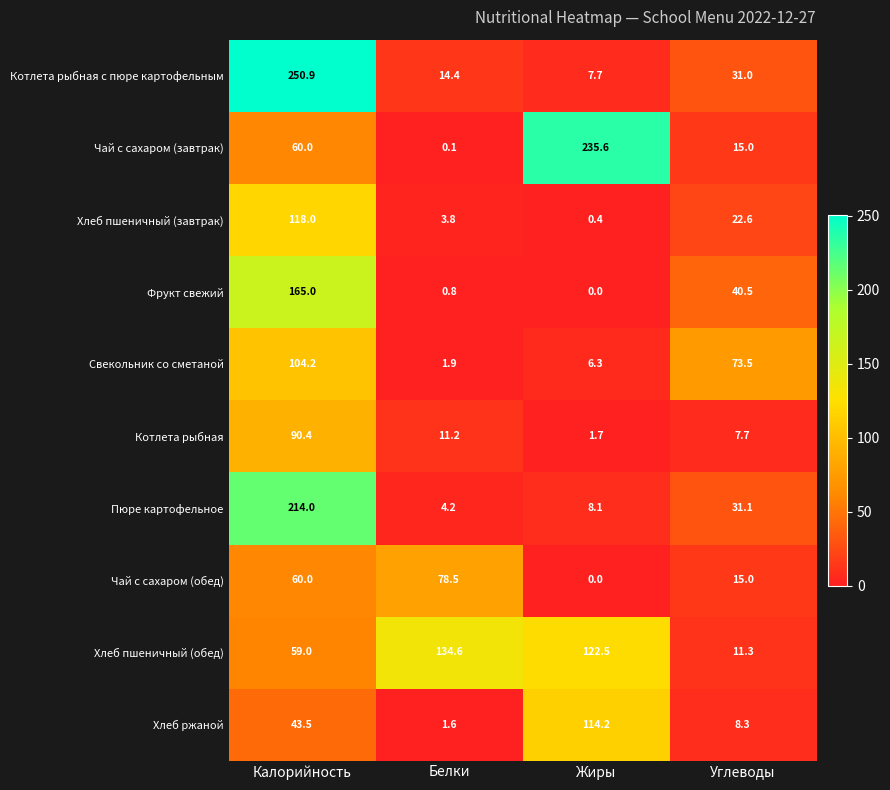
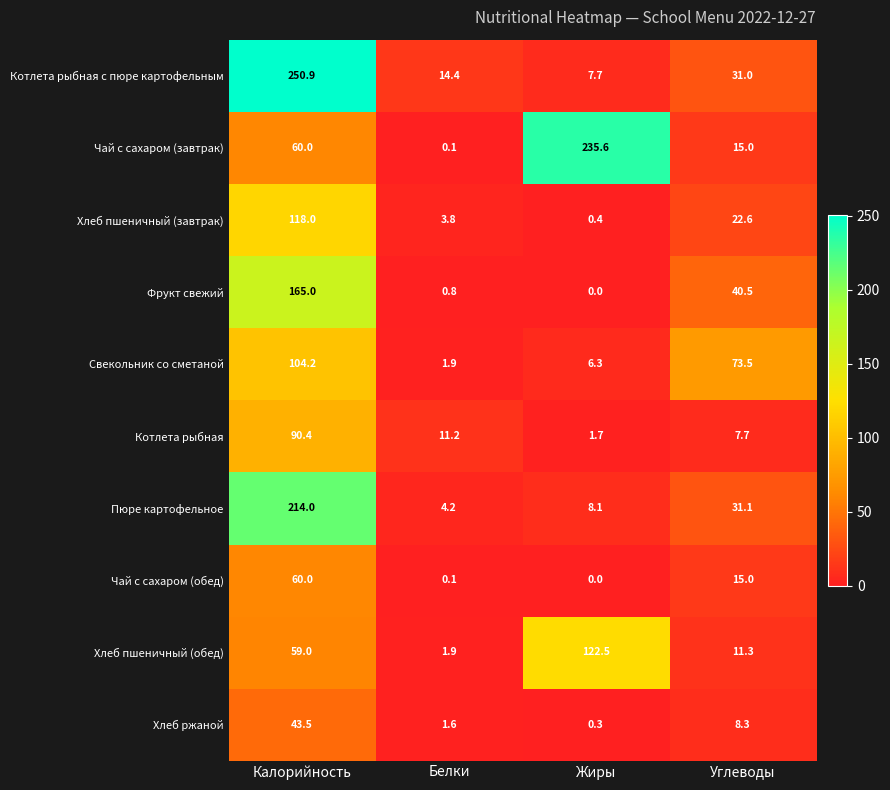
Чай с сахаром (обед), Белки: 78.5 -> 0.1
Хлеб пшеничный (обед), Белки: 134.6 -> 1.9
Хлеб ржаной, Жиры: 114.2 -> 0.3
